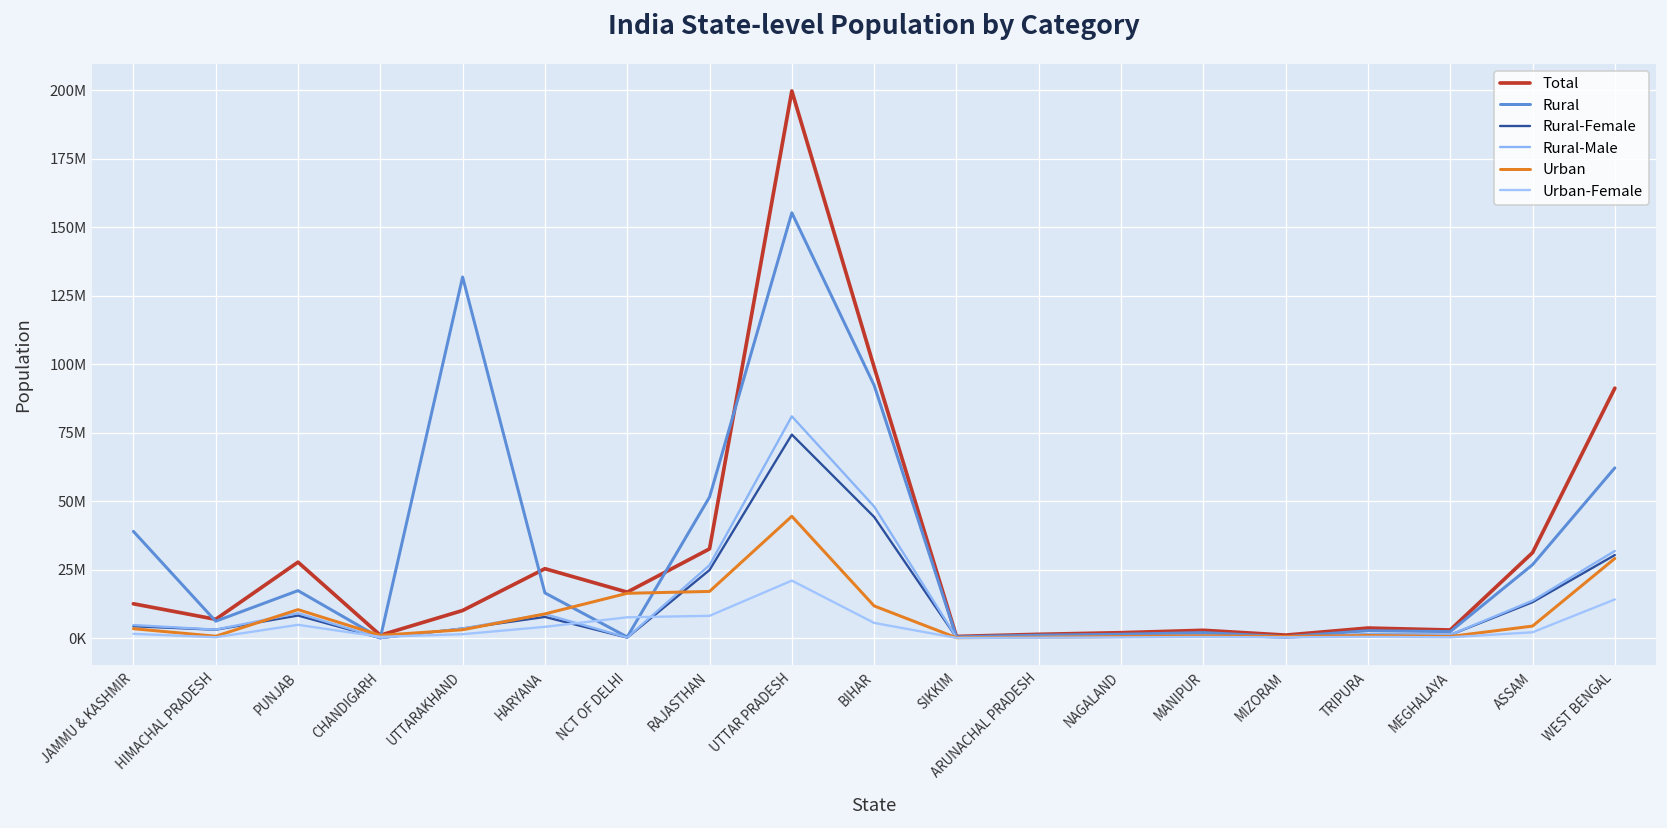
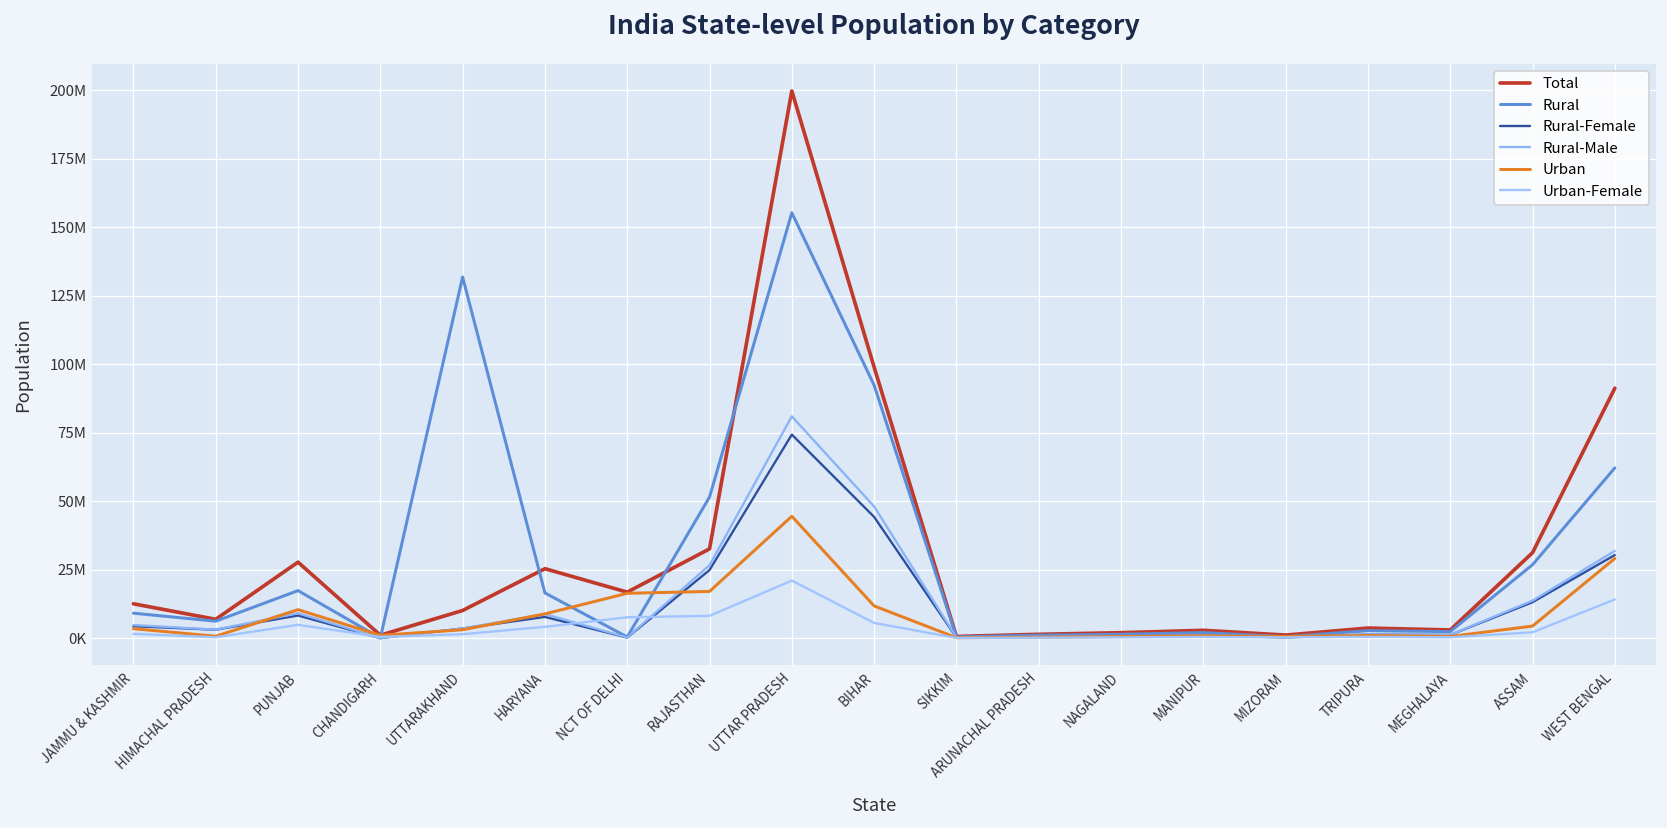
Rural, JAMMU & KASHMIR: 39000000 -> 9000000
